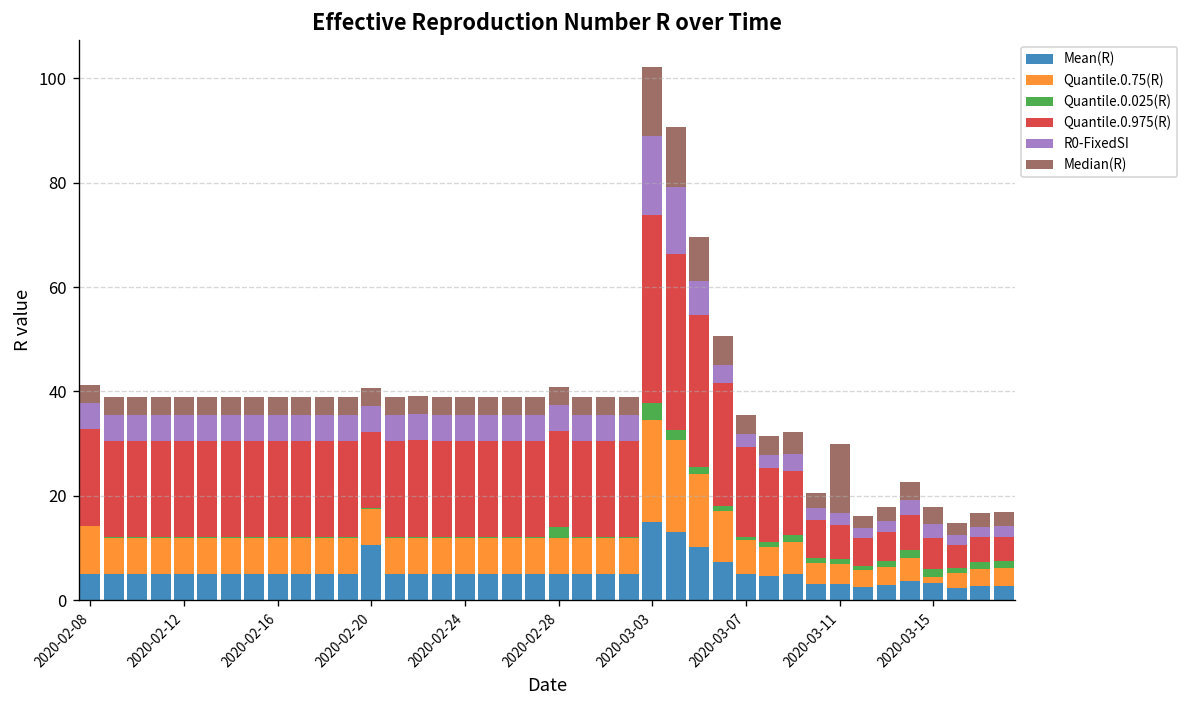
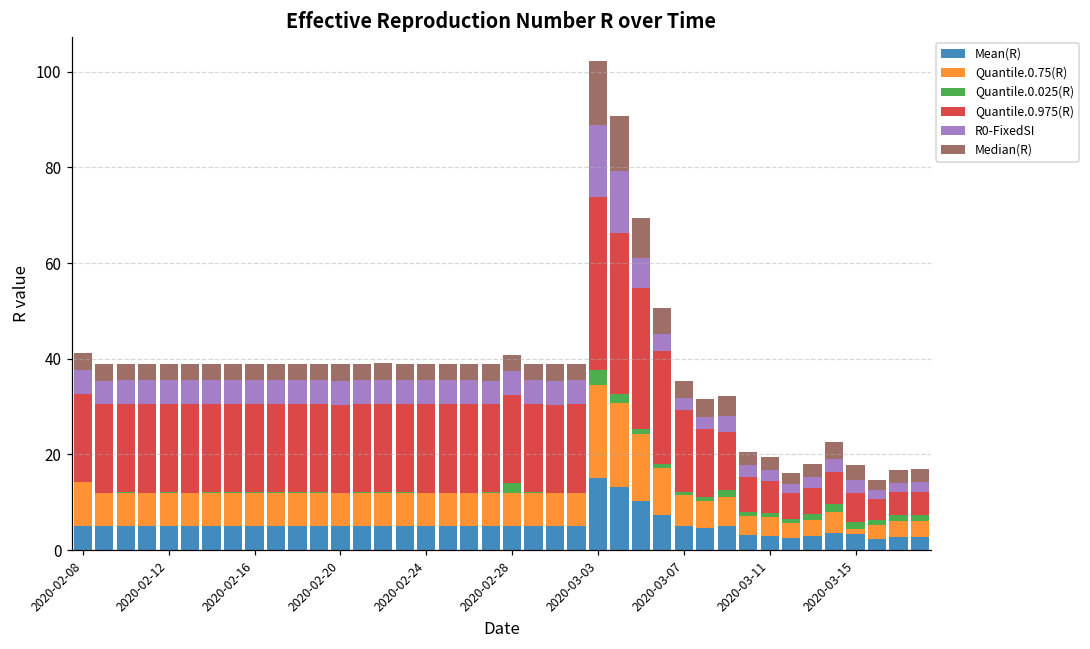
Mean(R), 2020-02-20: 11 -> 5
Quantile.0.975(R), 2020-02-20: 15 -> 18
Median(R), 2020-03-11: 13 -> 3
